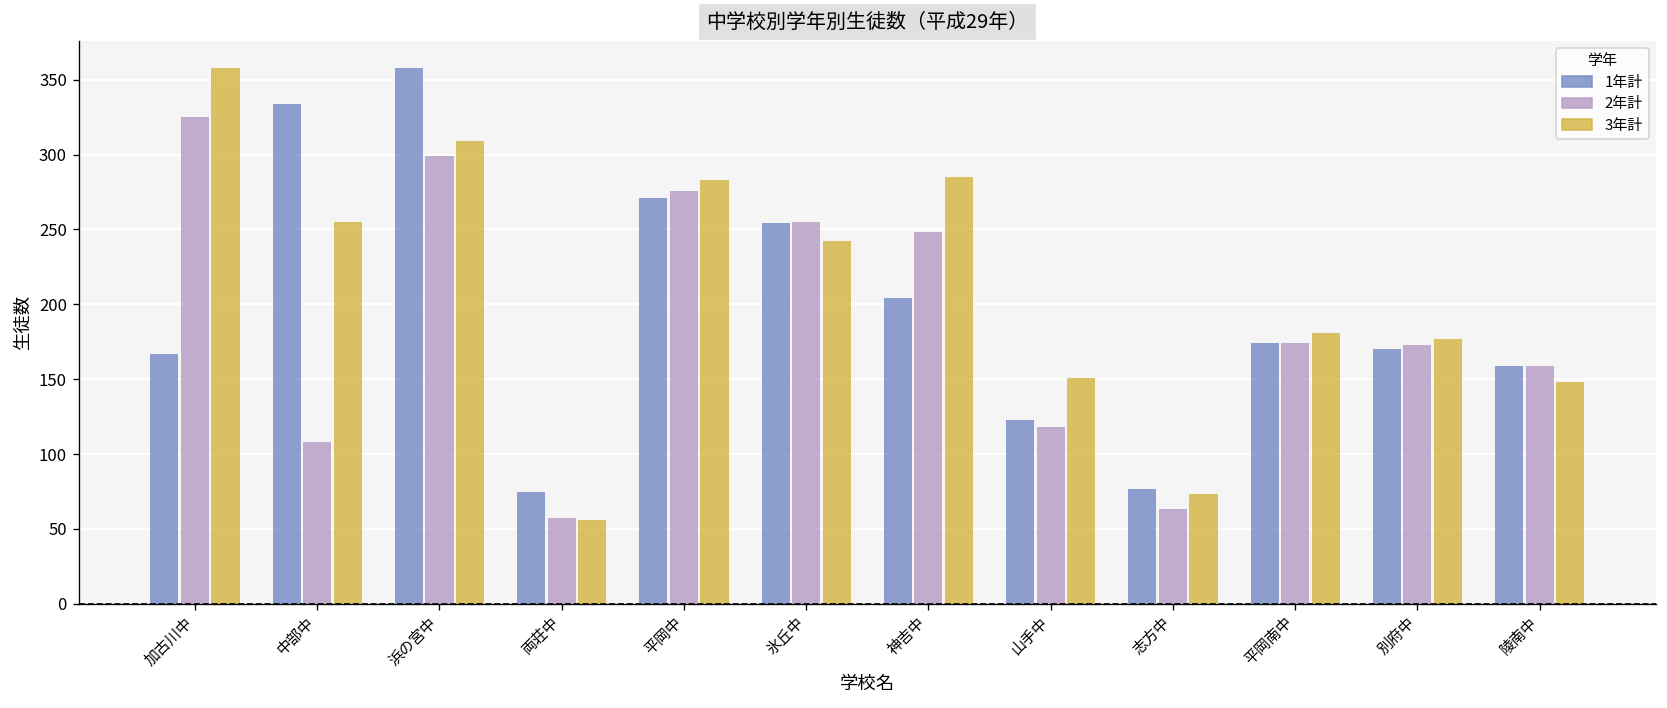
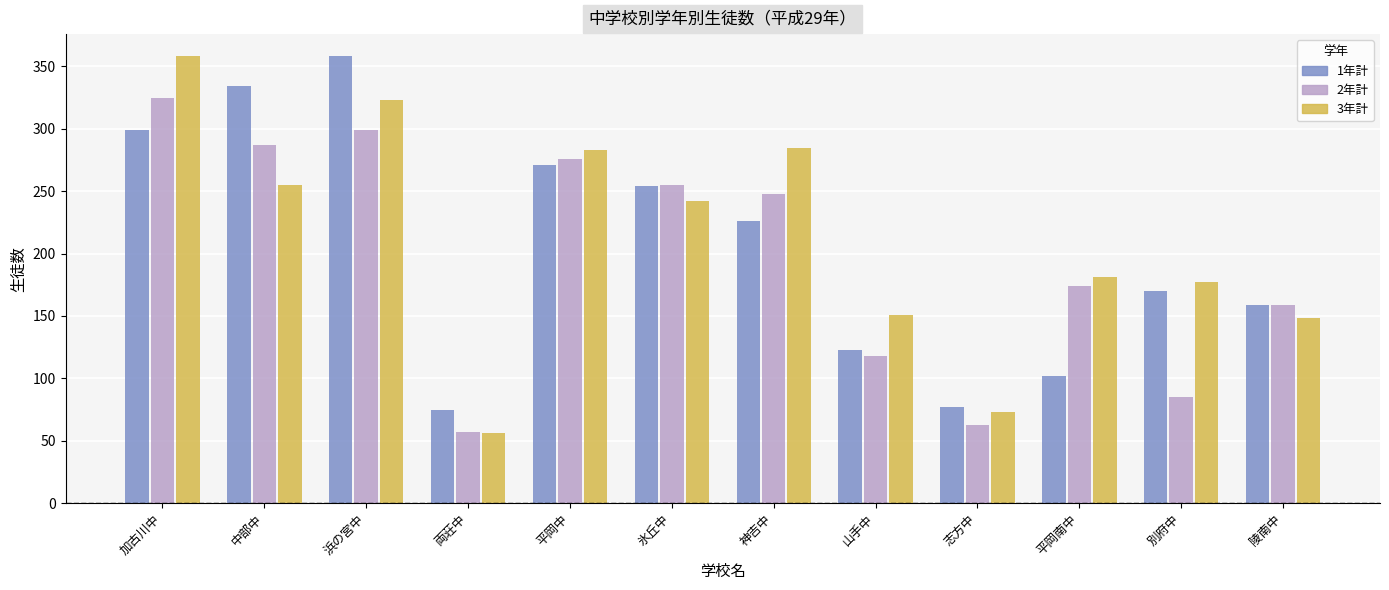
1年計, 加古川中: 167 -> 299
2年計, 中部中: 108 -> 287
3年計, 浜の宮中: 309 -> 323
1年計, 神吉中: 204 -> 226
1年計, 平岡南中: 174 -> 102
2年計, 別府中: 173 -> 85
